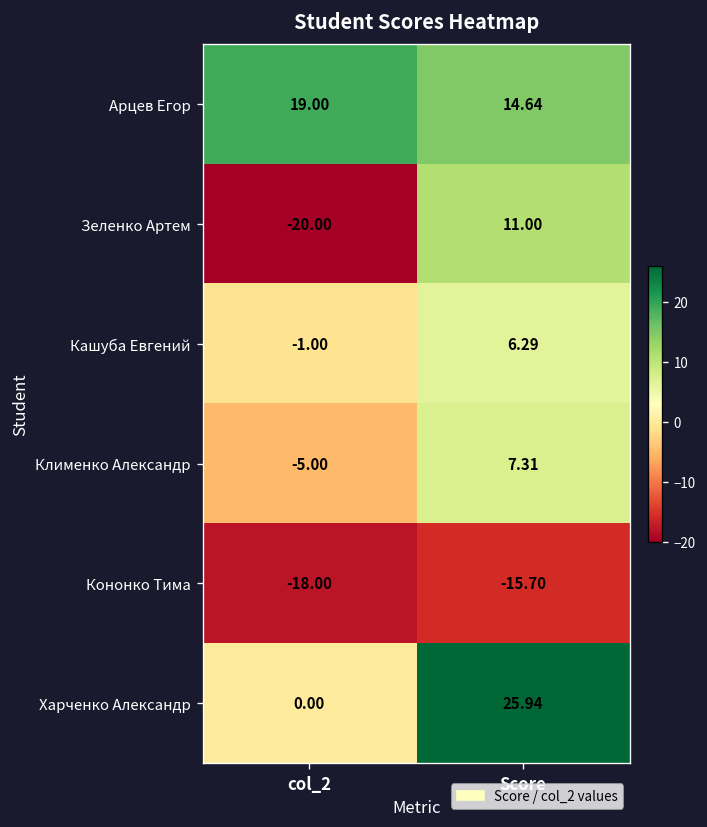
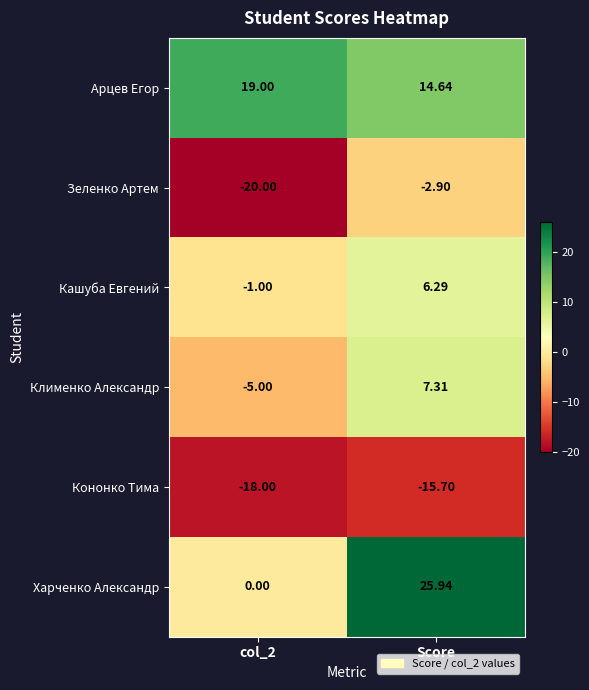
Зеленко Артем, Score: 11.00 -> -2.90
